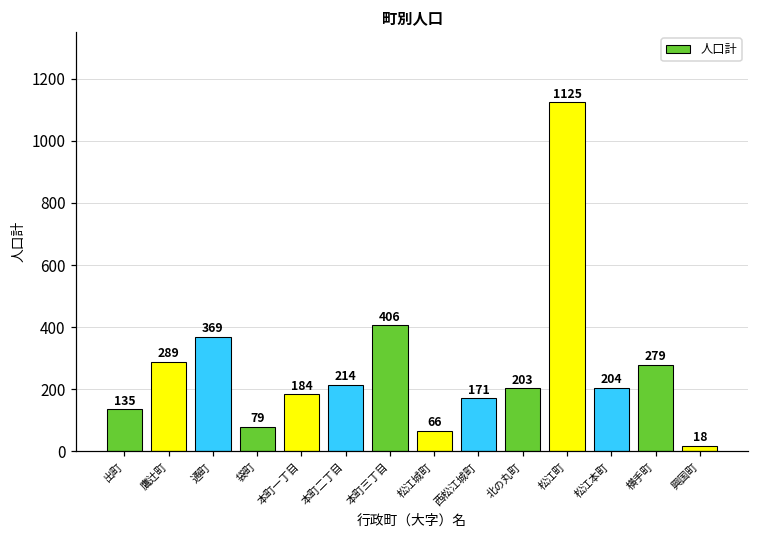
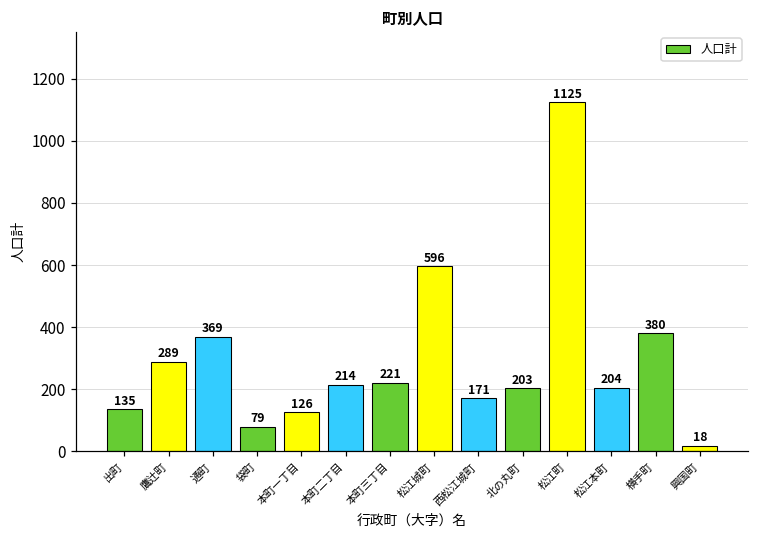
本町一丁目: 184 -> 126
本町三丁目: 406 -> 221
松江城町: 66 -> 596
横手町: 279 -> 380
